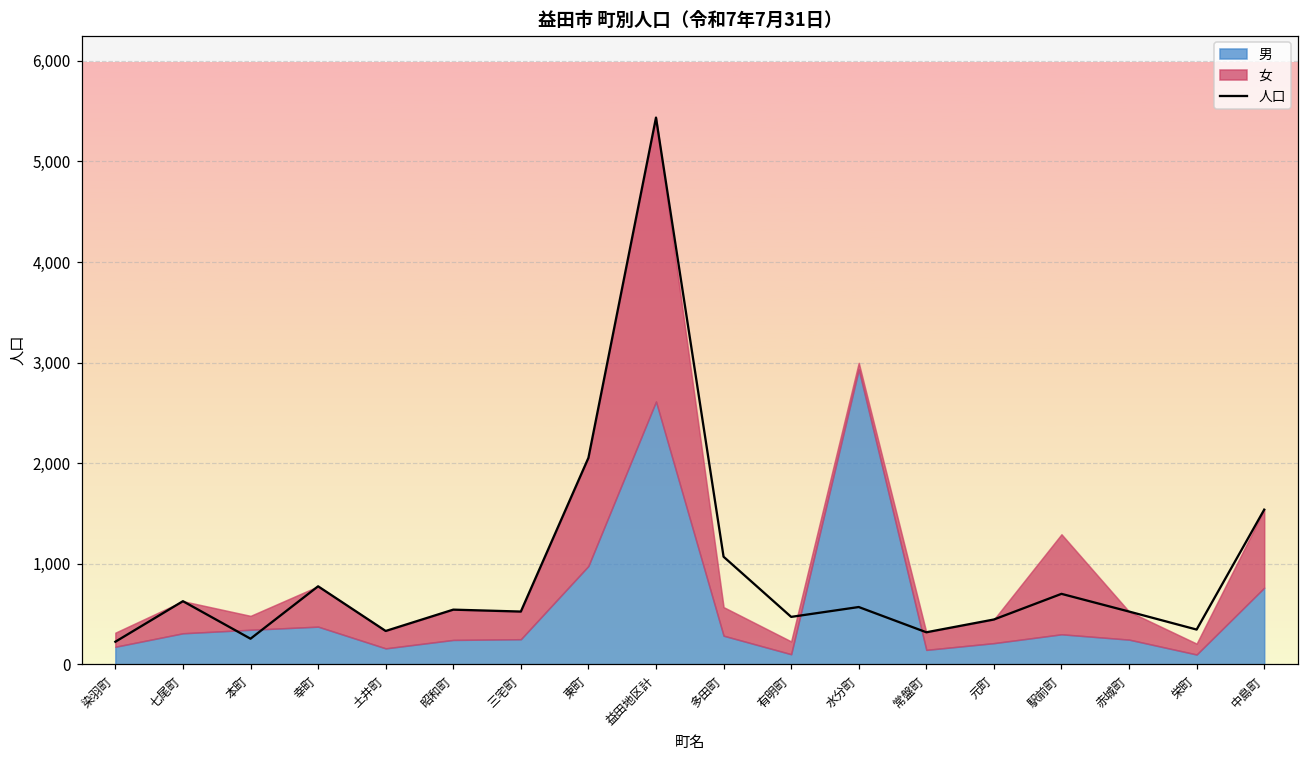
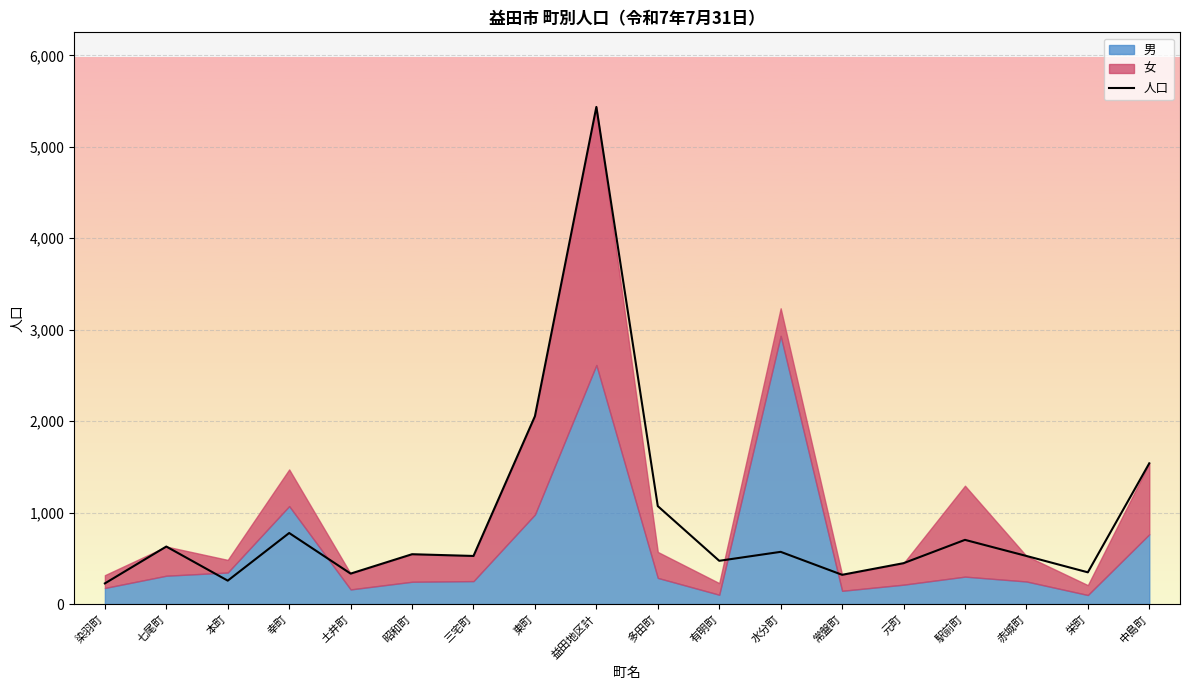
男, 幸町: 400 -> 1,100
女, 水分町: 100 -> 300
